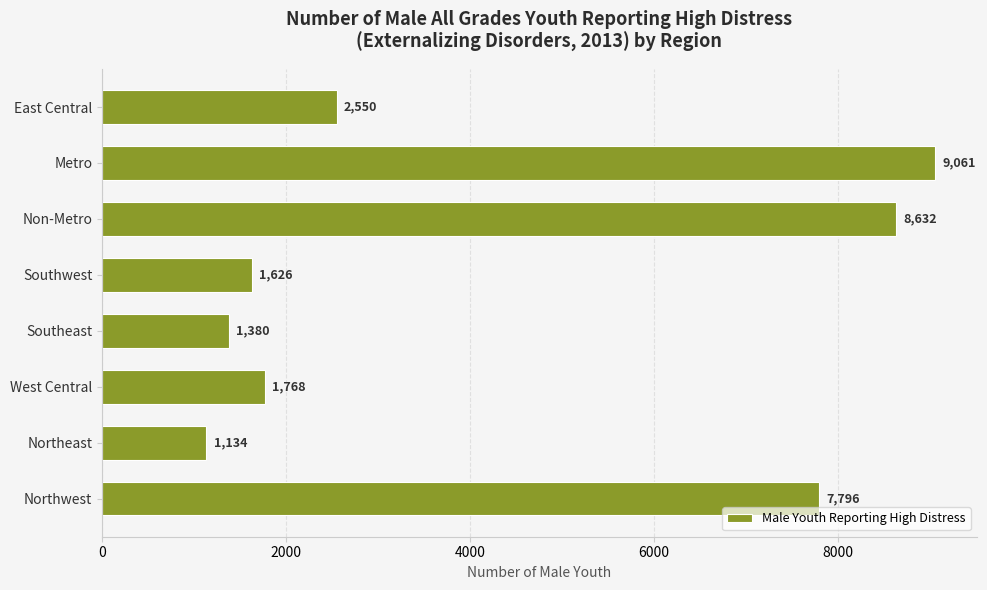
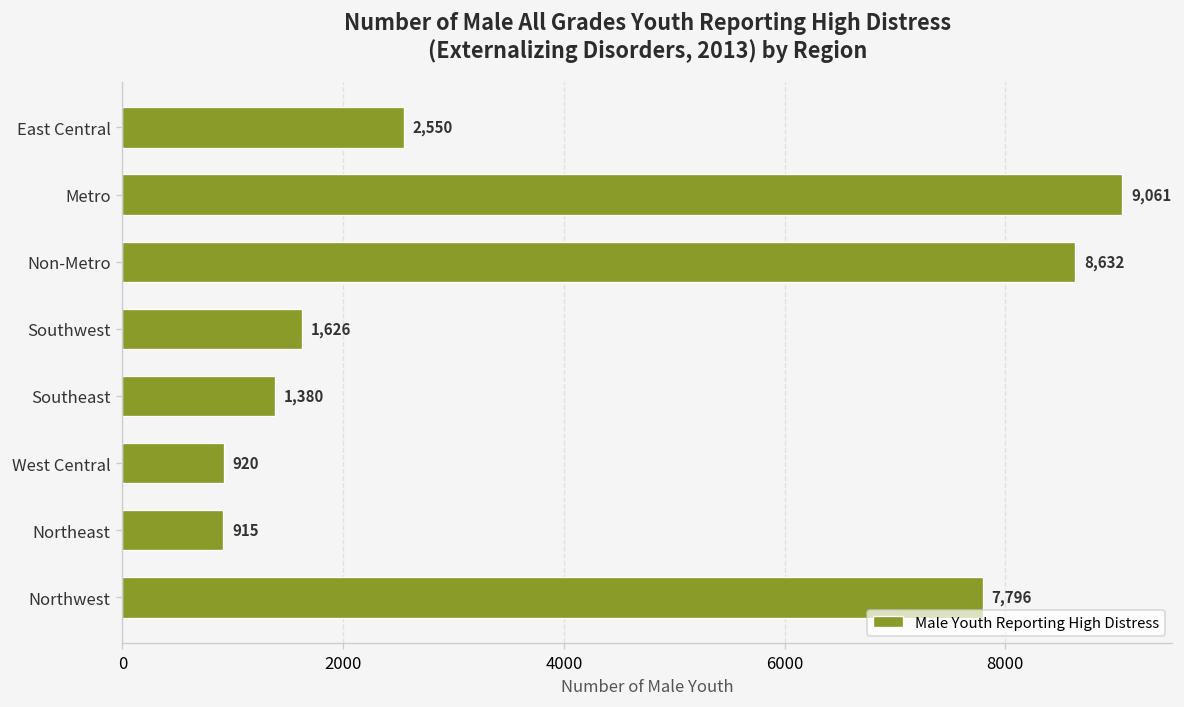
West Central: 1,768 -> 920
Northeast: 1,134 -> 915
